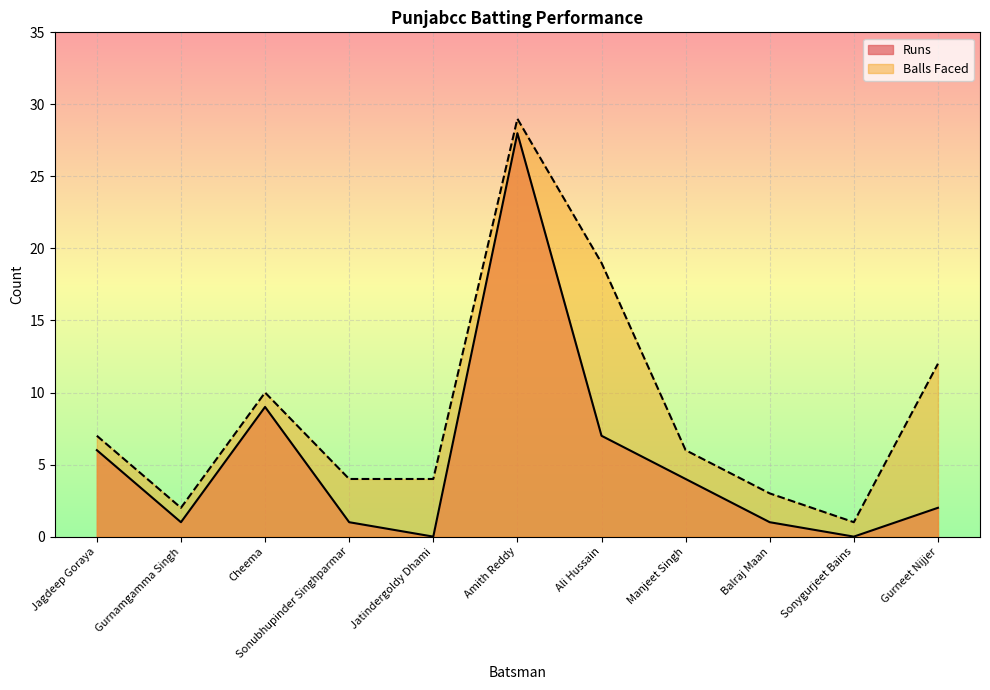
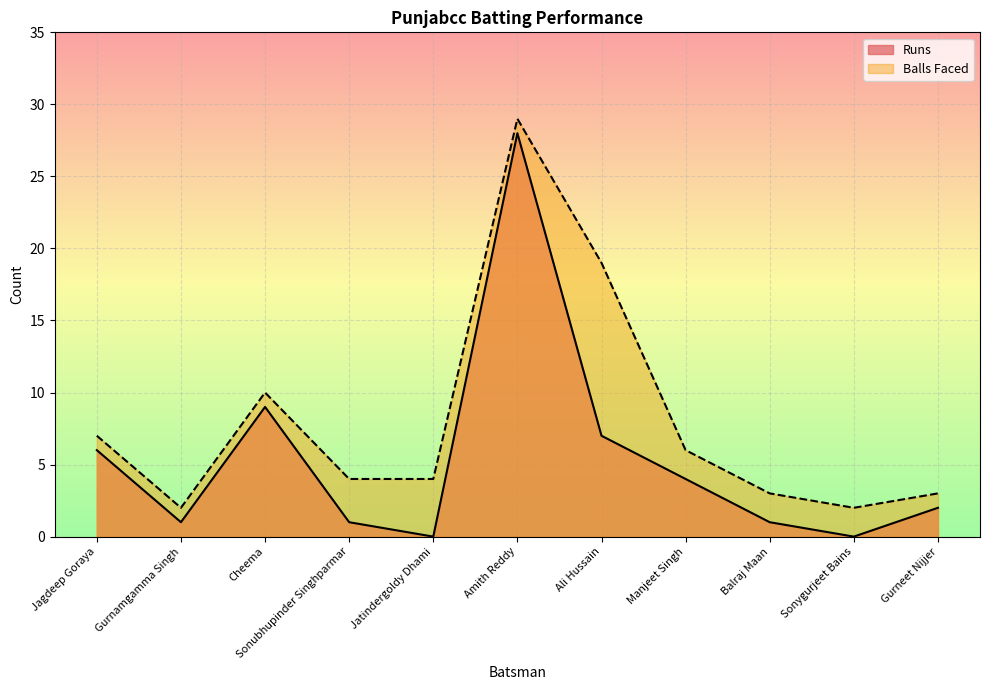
Balls Faced, Sonygurjeet Bains: 1 -> 2
Balls Faced, Gurneet Nijjer: 12 -> 3
